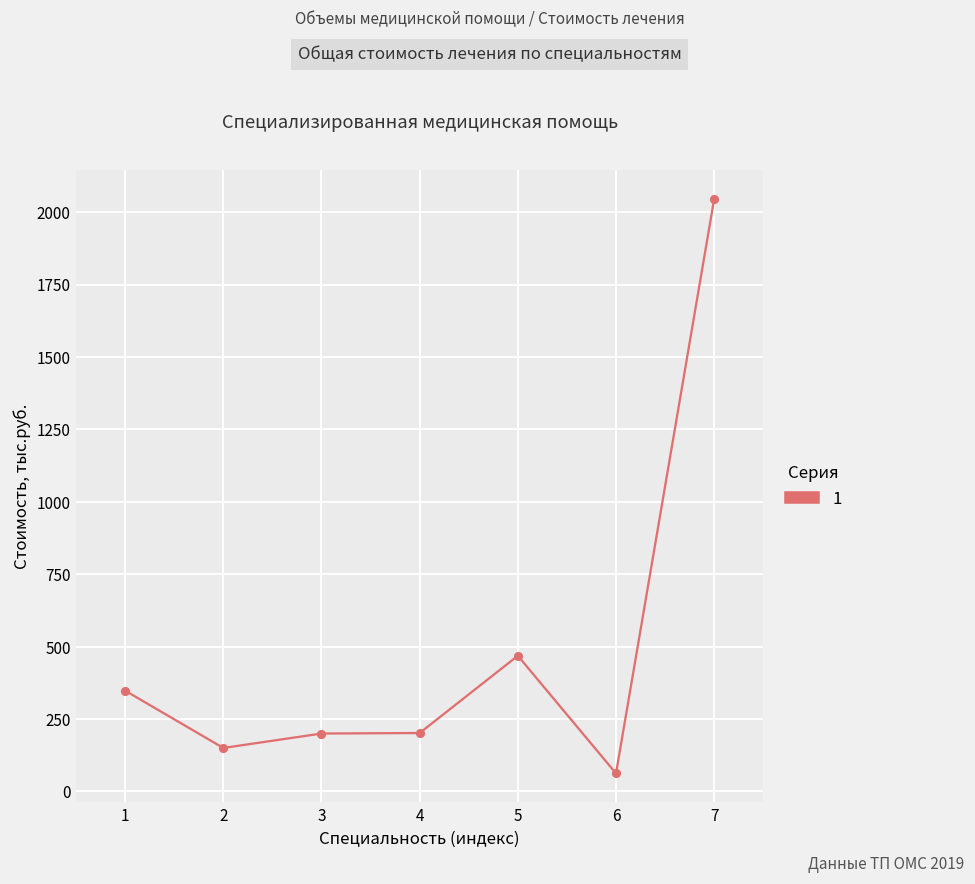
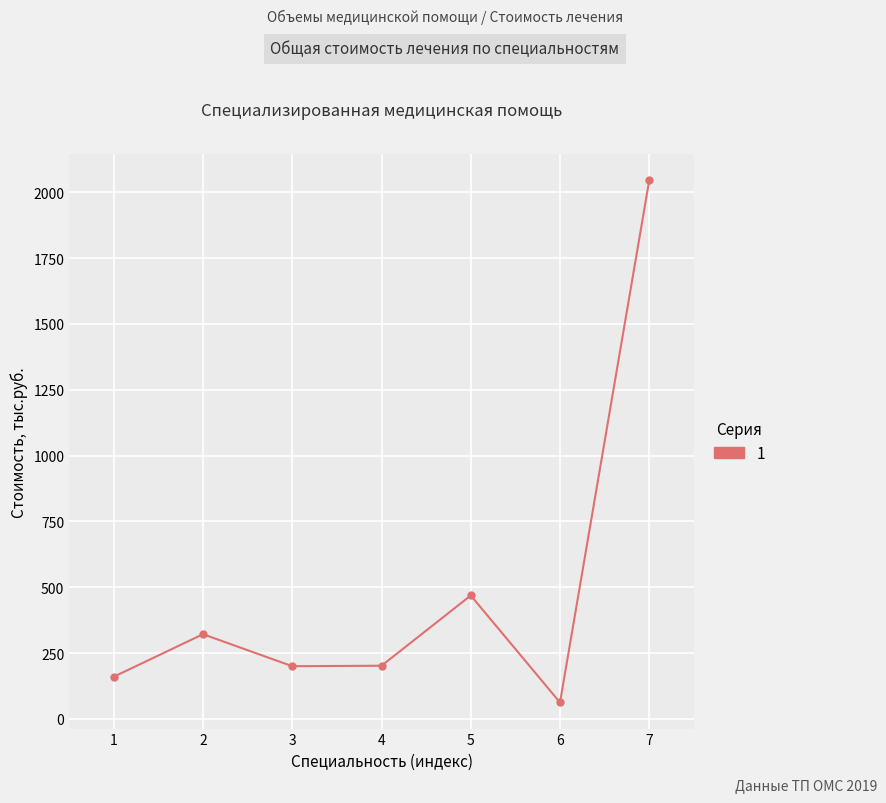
1: 350 -> 160
2: 150 -> 320
